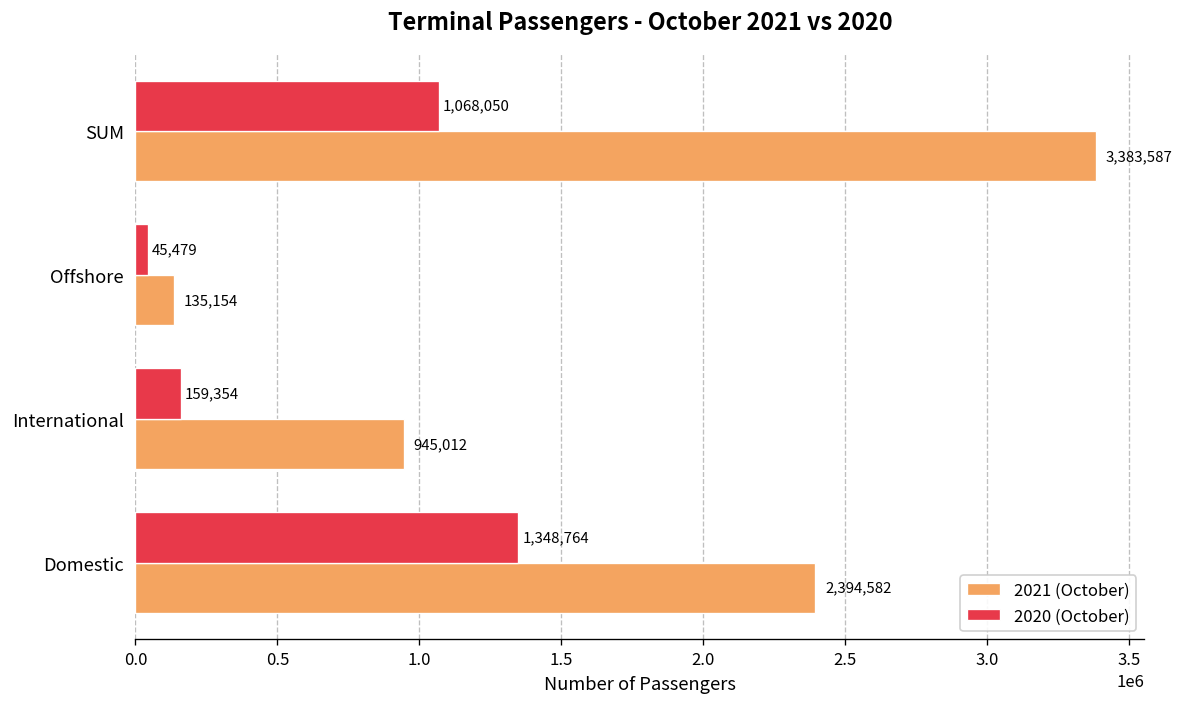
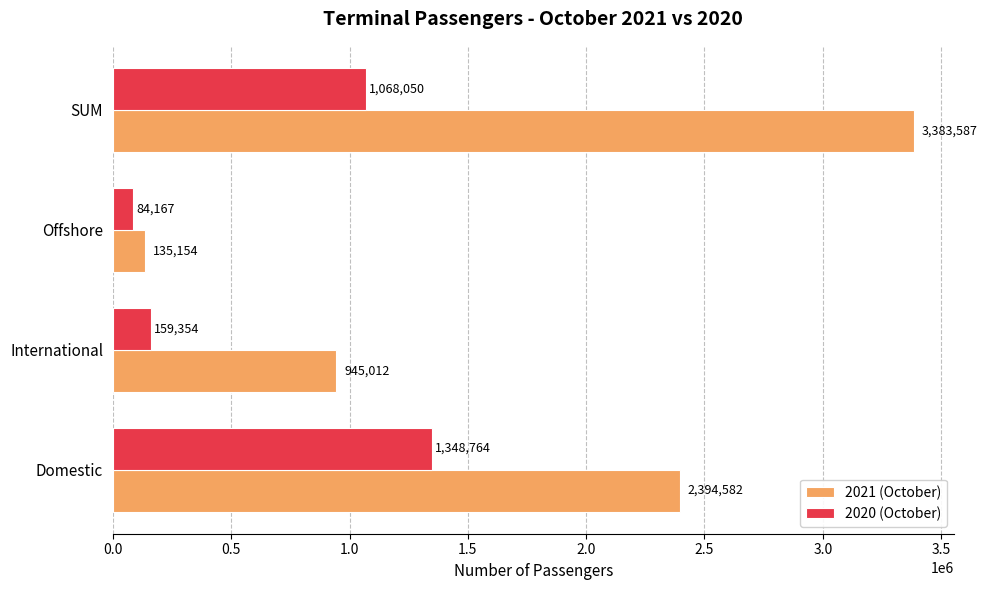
2020 (October), Offshore: 45,479 -> 84,167
